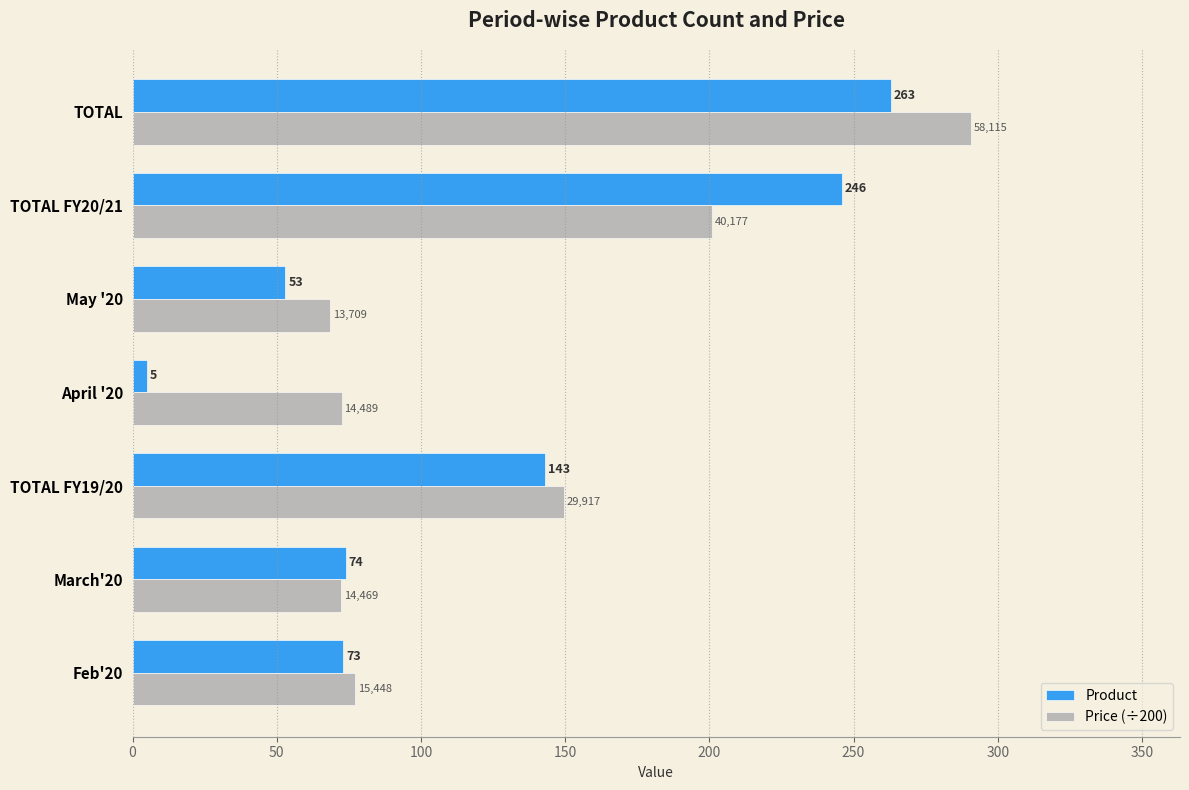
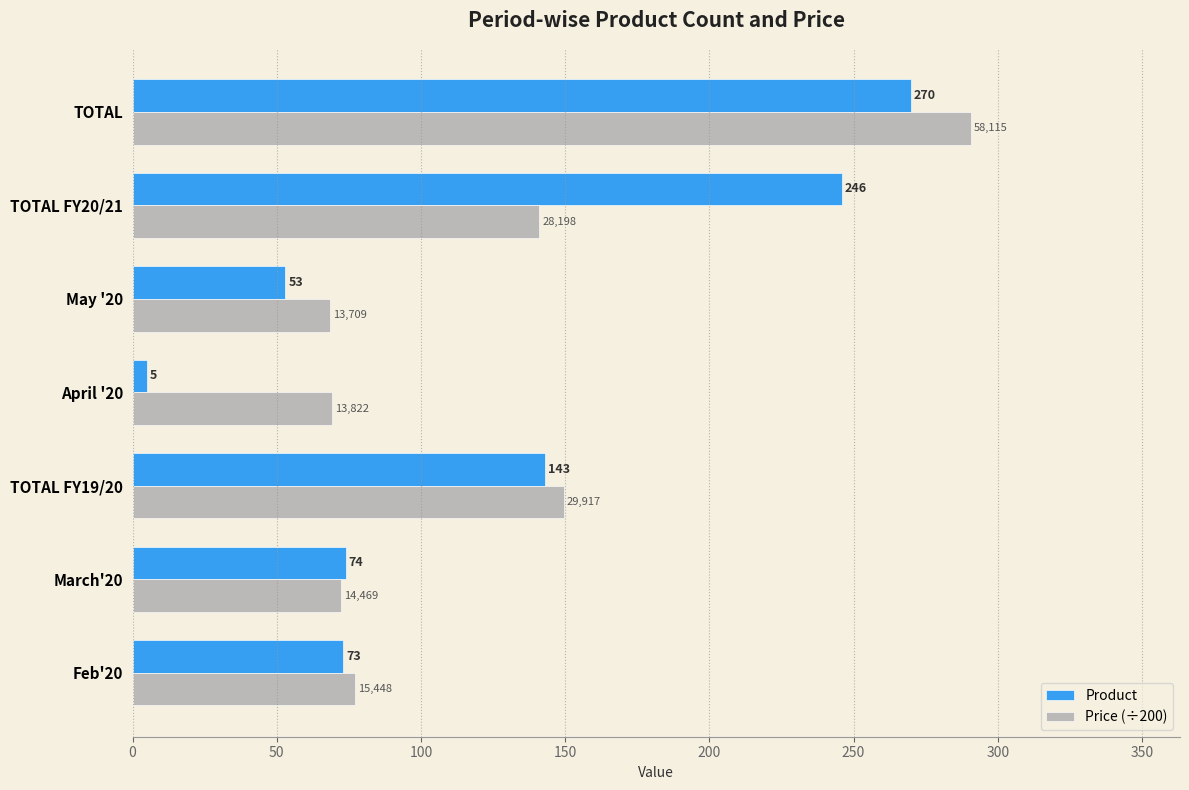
Product, TOTAL: 263 -> 270
Price (÷200), TOTAL FY20/21: 40,177 -> 28,198
Price (÷200), April '20: 14,489 -> 13,822
